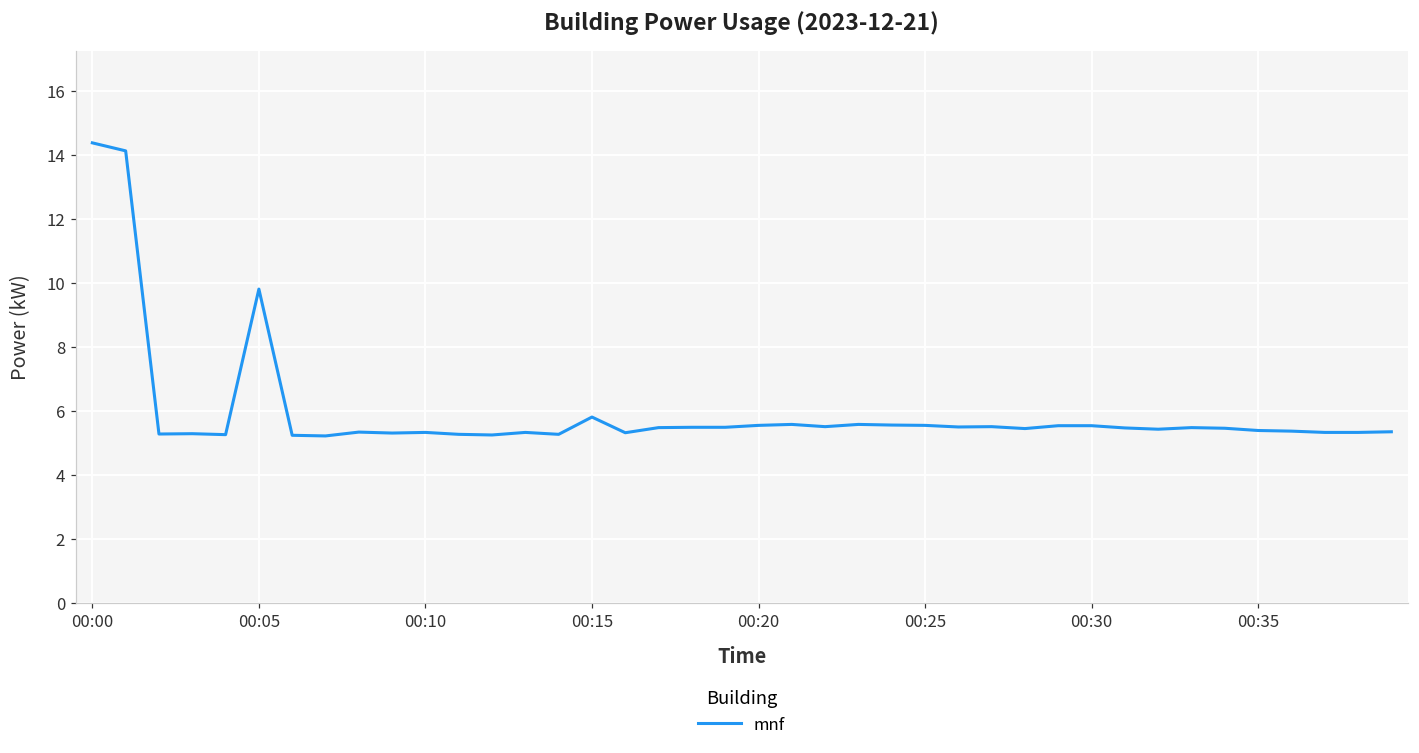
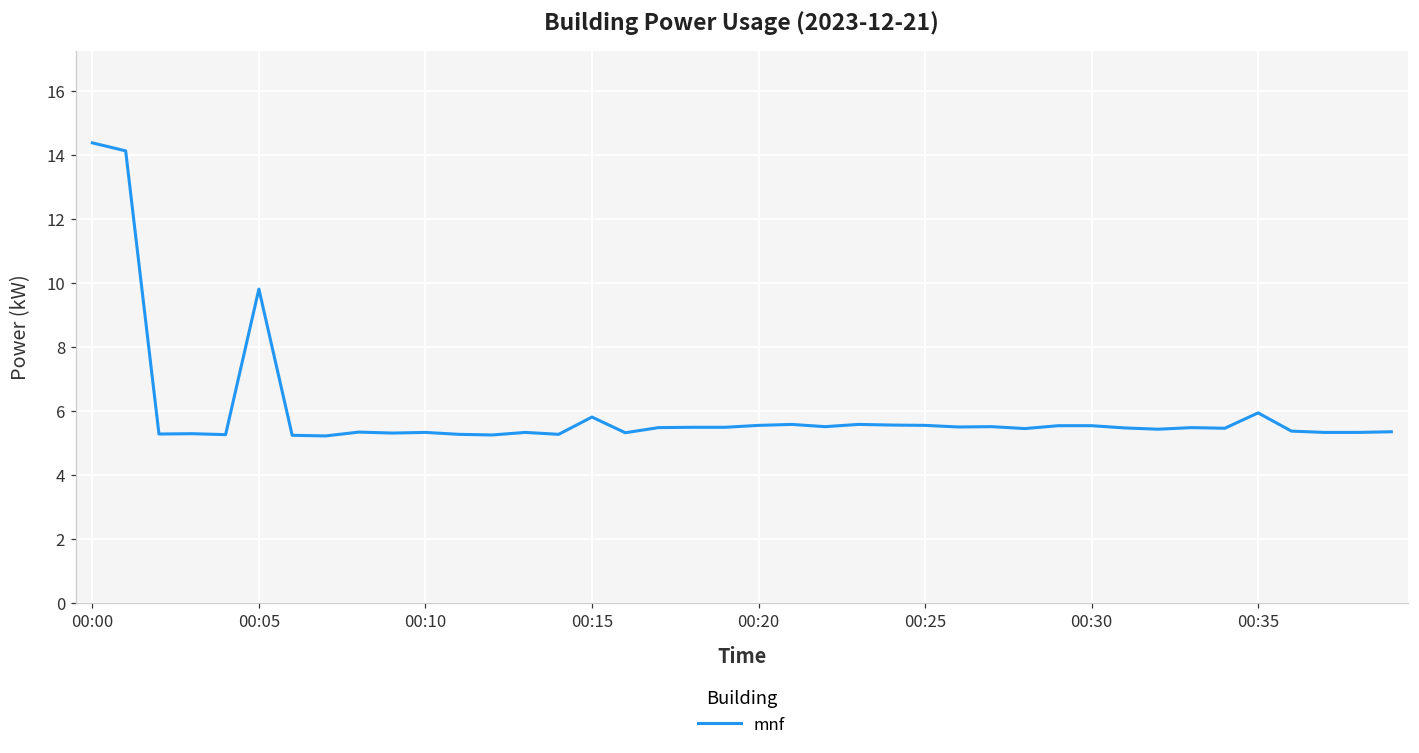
00:35: 5.4 -> 5.9
